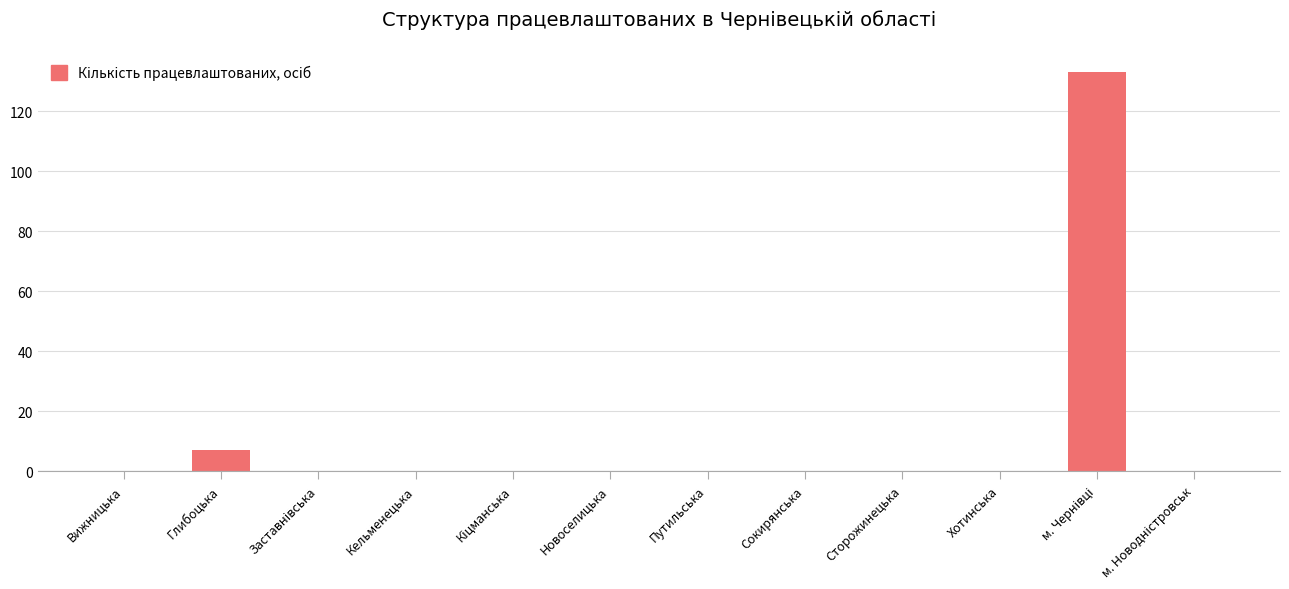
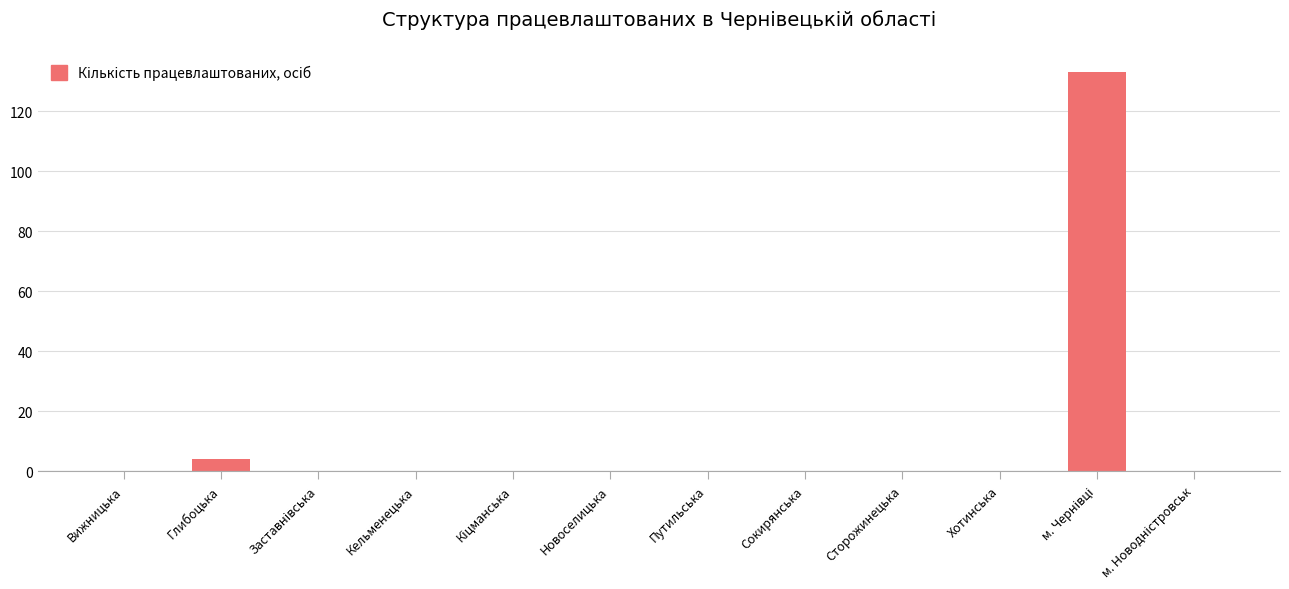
Глибоцька: 7 -> 4
